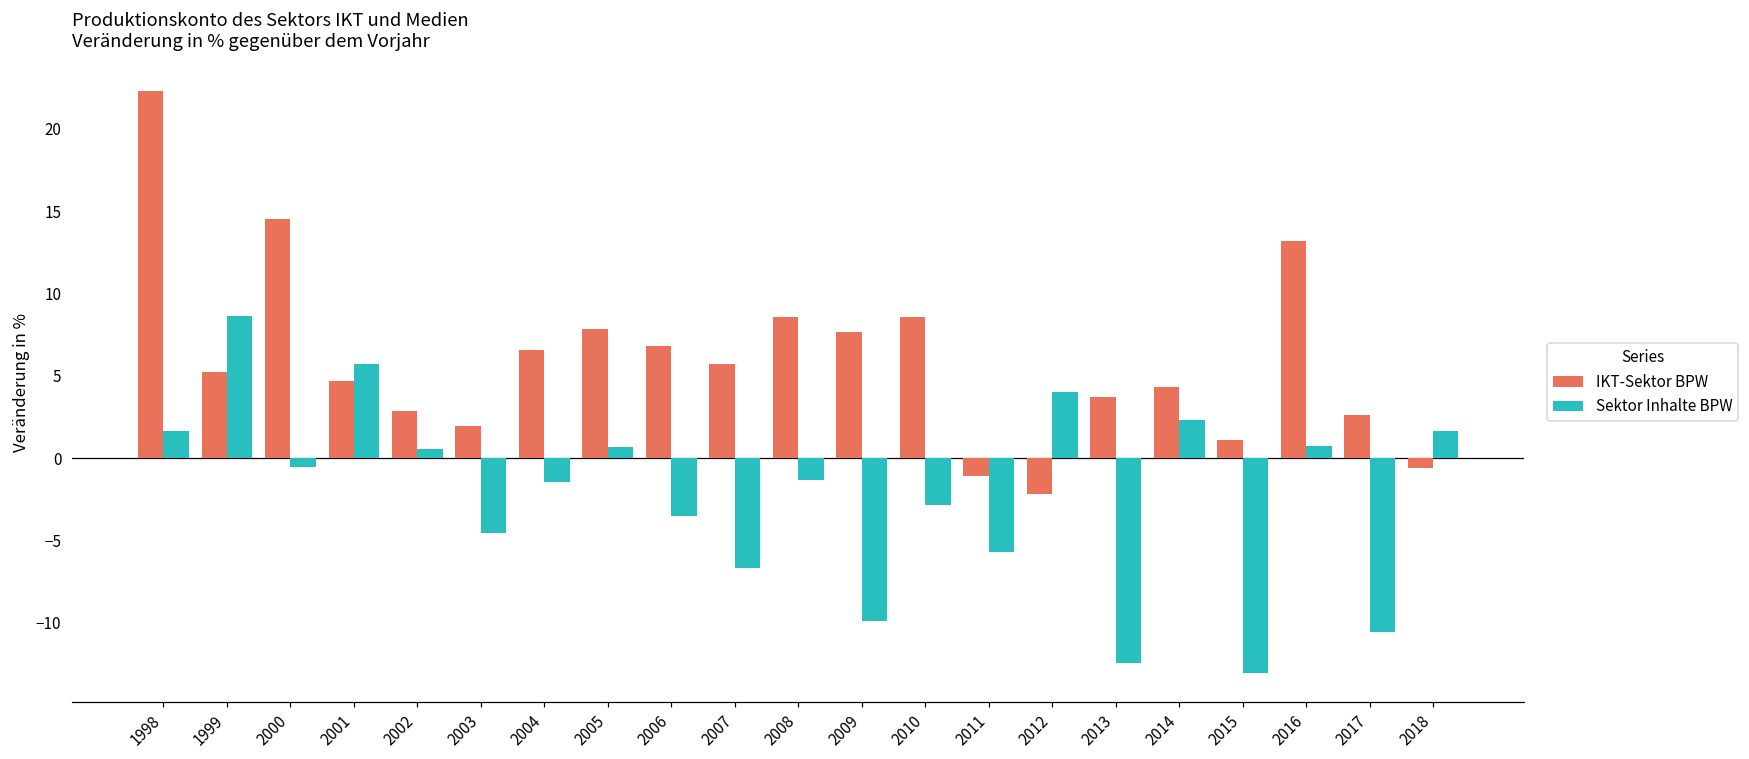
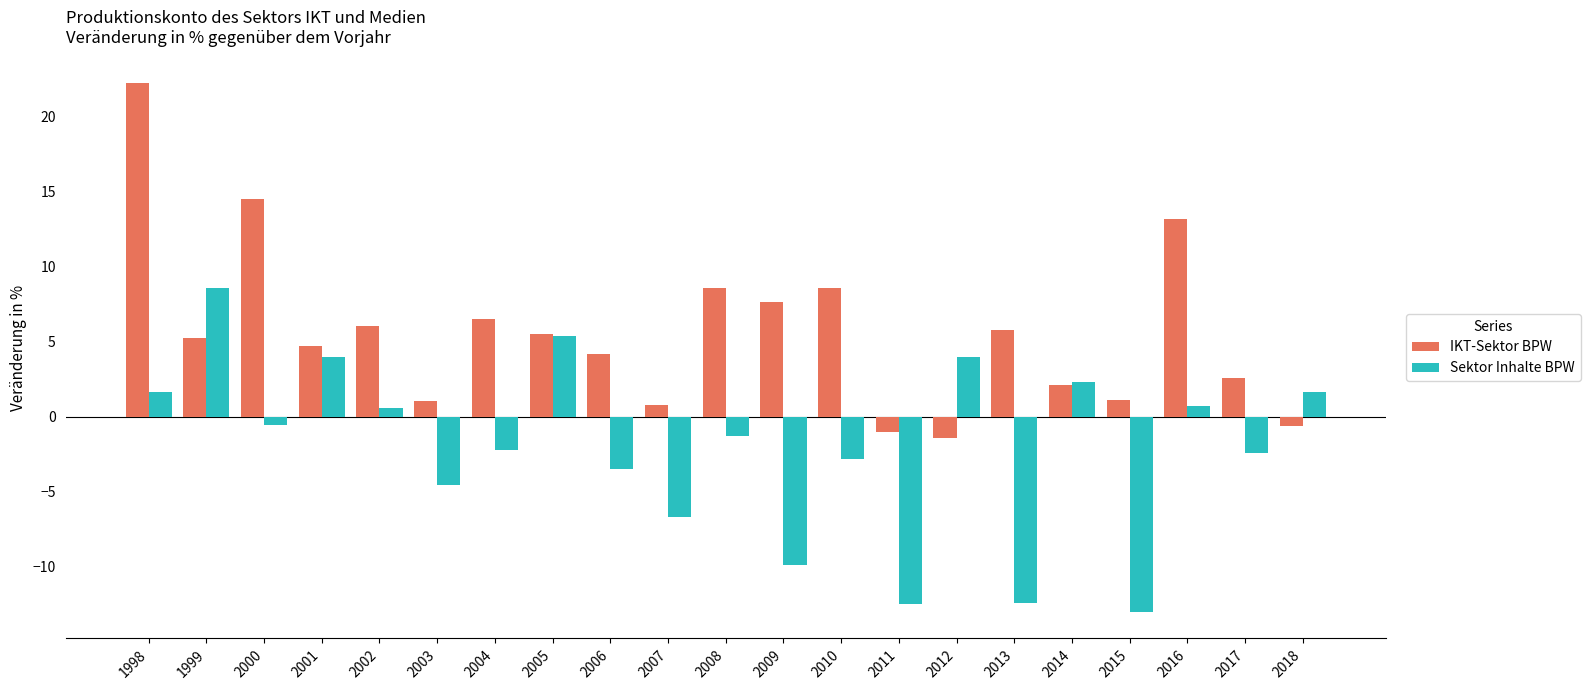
Sektor Inhalte BPW, 2001: 5.7 -> 4.0
IKT-Sektor BPW, 2002: 2.9 -> 6.0
IKT-Sektor BPW, 2003: 2.0 -> 1.1
Sektor Inhalte BPW, 2004: -1.5 -> -2.2
IKT-Sektor BPW, 2005: 7.8 -> 5.5
Sektor Inhalte BPW, 2005: 0.7 -> 5.4
IKT-Sektor BPW, 2006: 6.8 -> 4.2
IKT-Sektor BPW, 2007: 5.7 -> 0.8
Sektor Inhalte BPW, 2011: -5.7 -> -12.5
IKT-Sektor BPW, 2012: -2.2 -> -1.5
IKT-Sektor BPW, 2013: 3.7 -> 5.8
IKT-Sektor BPW, 2014: 4.3 -> 2.1
Sektor Inhalte BPW, 2017: -10.5 -> -2.5
